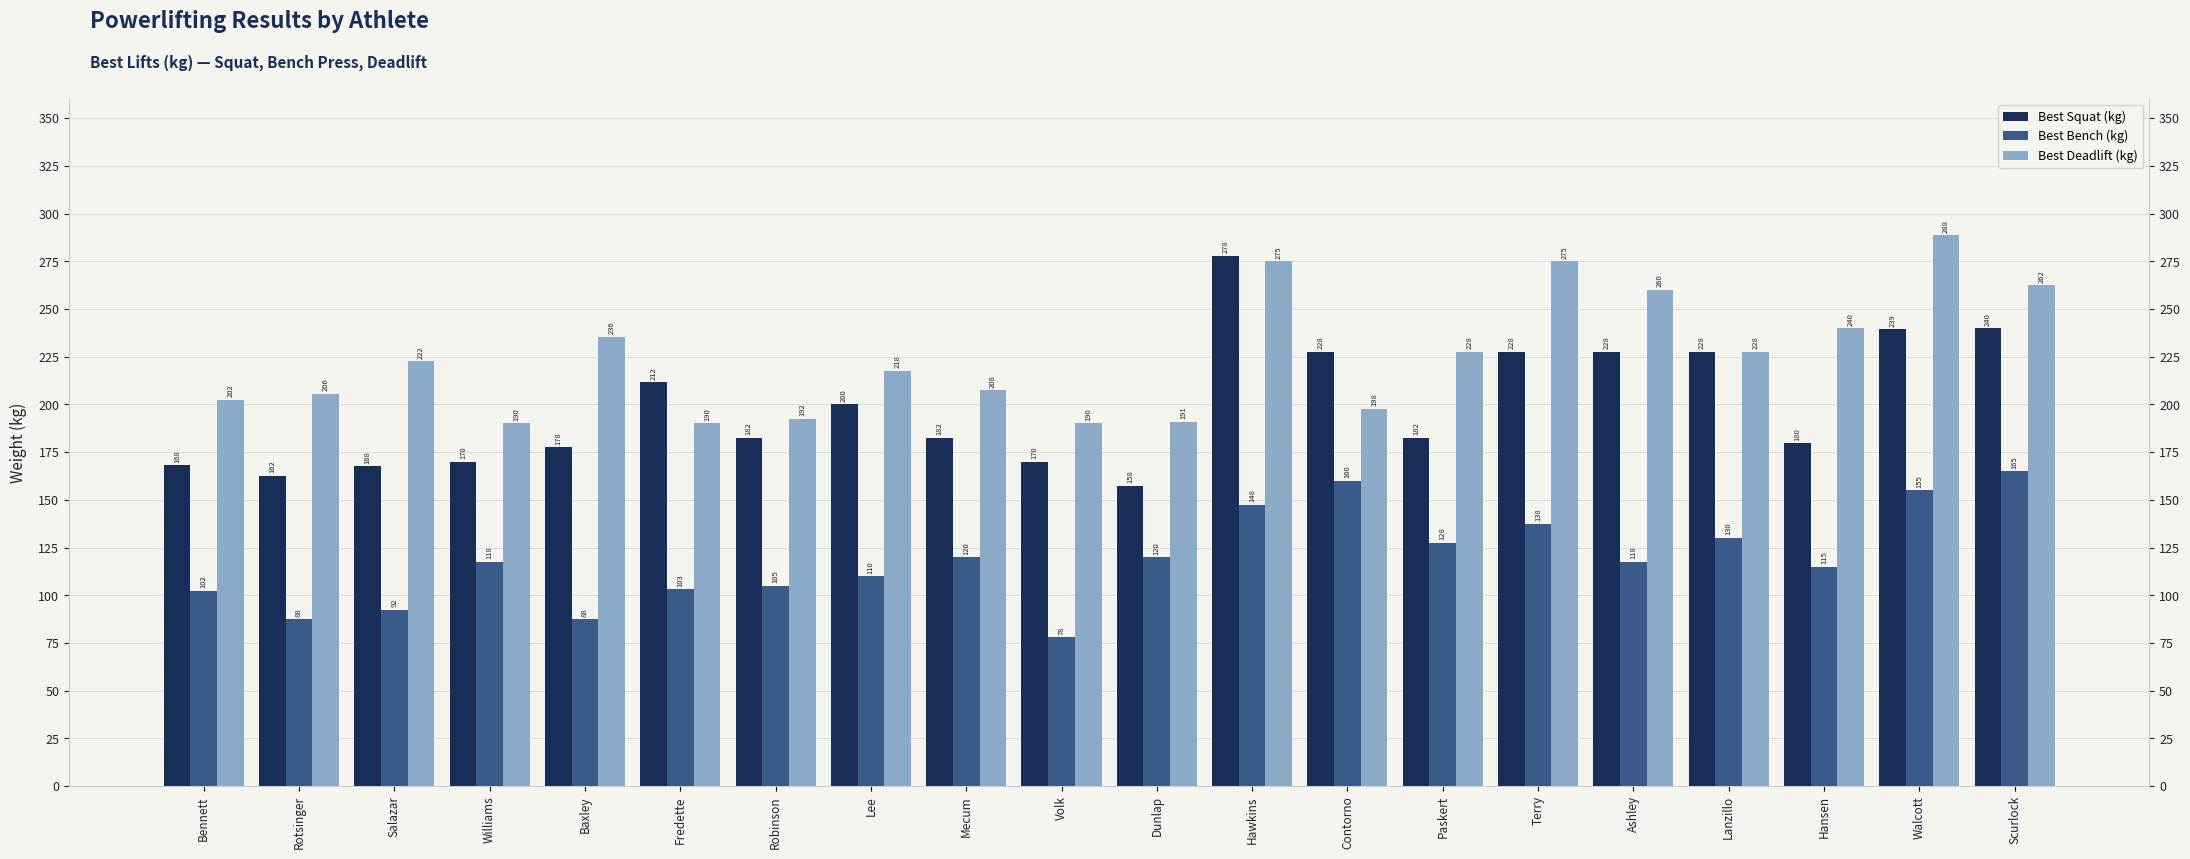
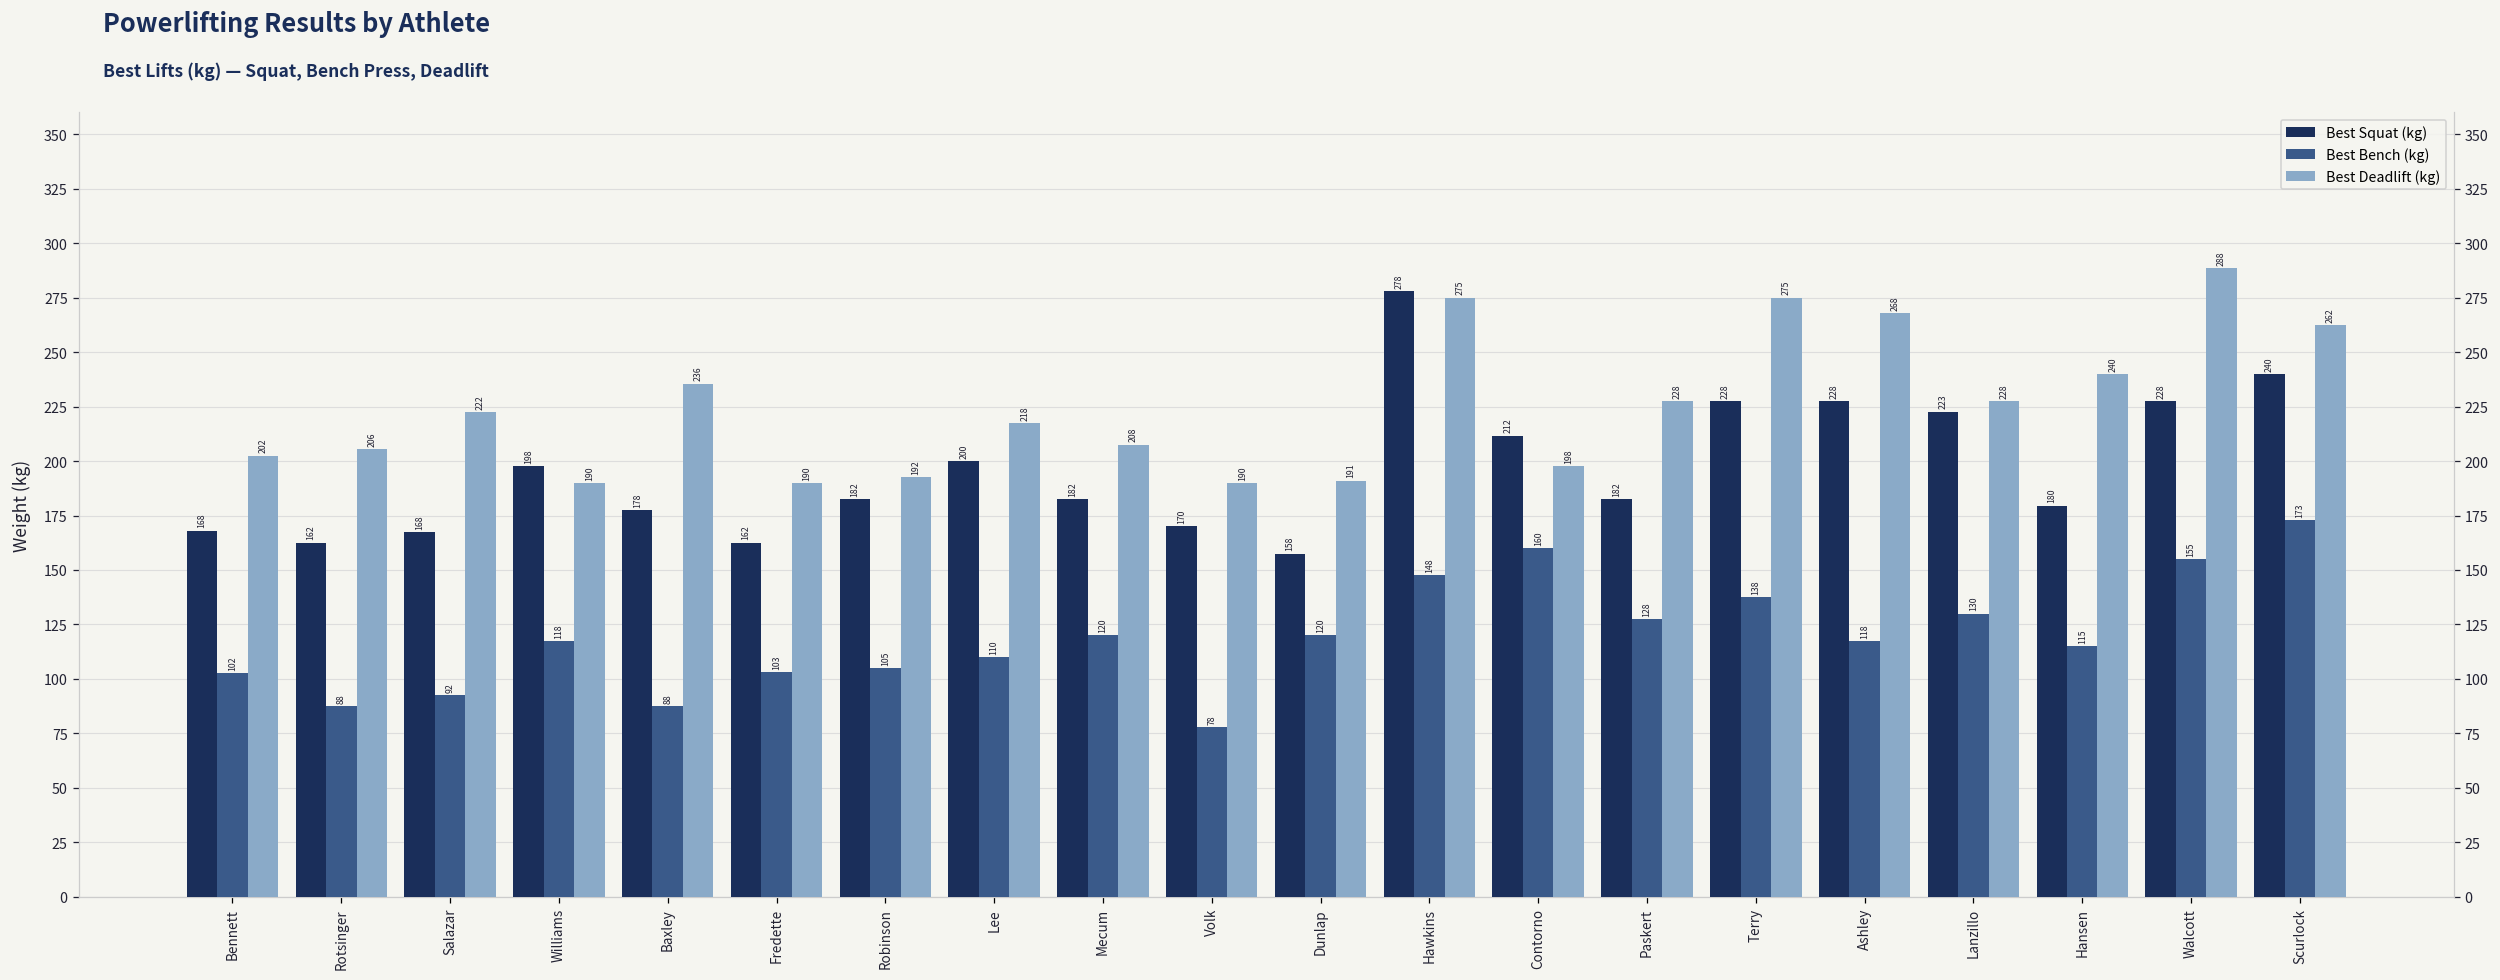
Best Squat (kg), Williams: 170 -> 198
Best Squat (kg), Fredette: 212 -> 162
Best Squat (kg), Contorno: 228 -> 212
Best Deadlift (kg), Ashley: 260 -> 268
Best Squat (kg), Lanzillo: 228 -> 223
Best Squat (kg), Walcott: 239 -> 228
Best Bench (kg), Scurlock: 165 -> 173
